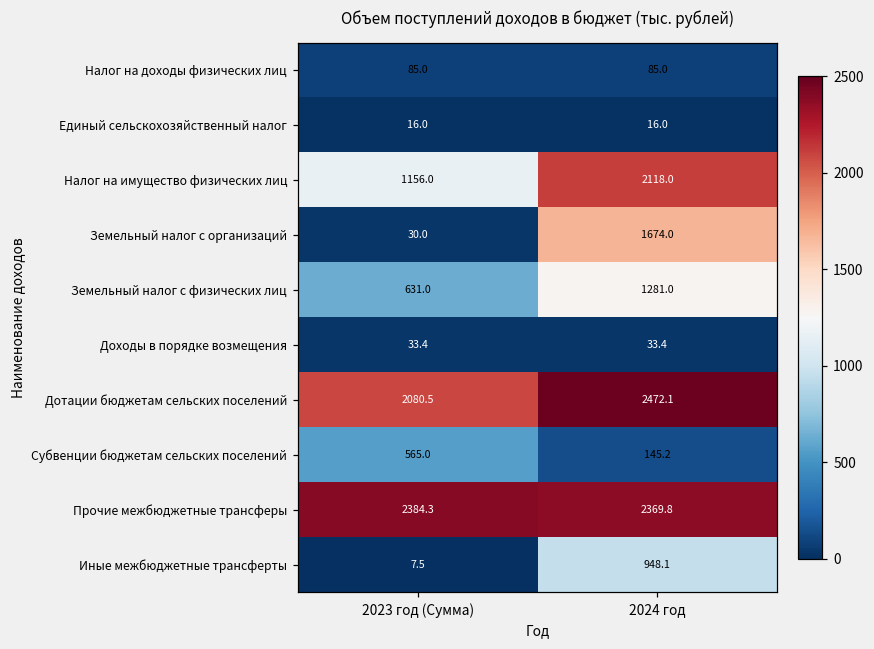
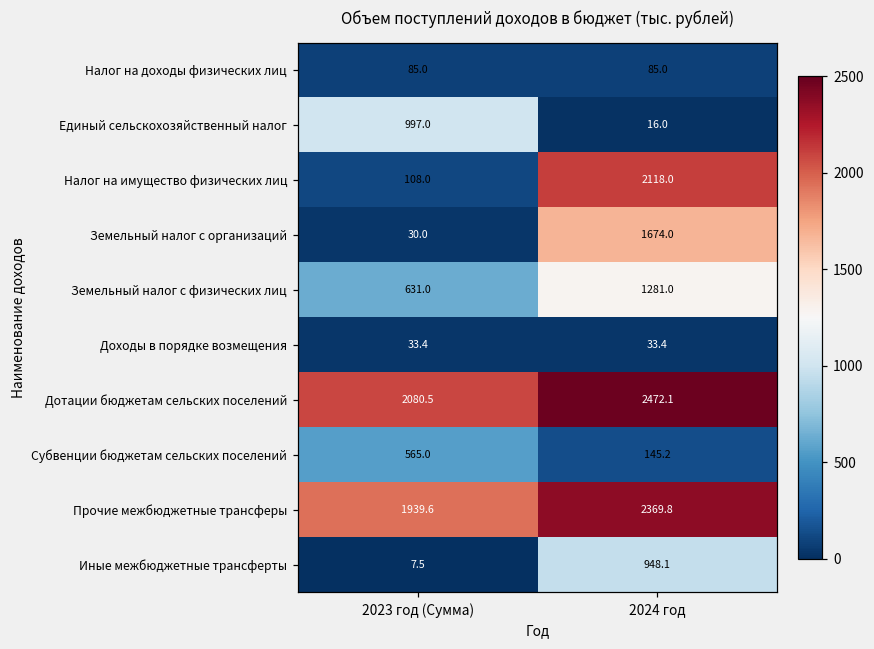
Единый сельскохозяйственный налог, 2023 год (Сумма): 16.0 -> 997.0
Налог на имущество физических лиц, 2023 год (Сумма): 1156.0 -> 108.0
Прочие межбюджетные трансферы, 2023 год (Сумма): 2384.3 -> 1939.6
